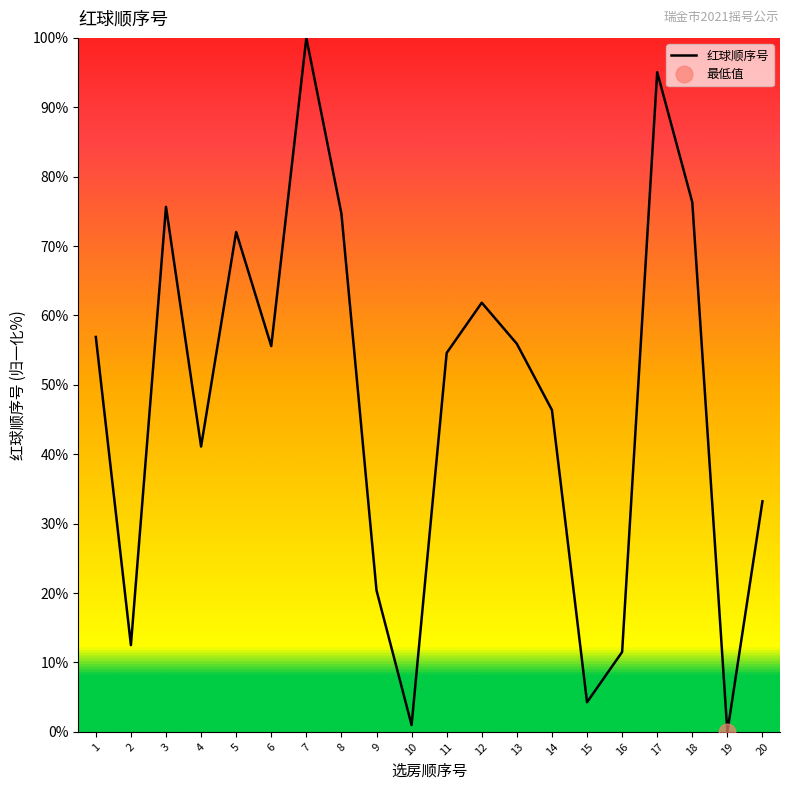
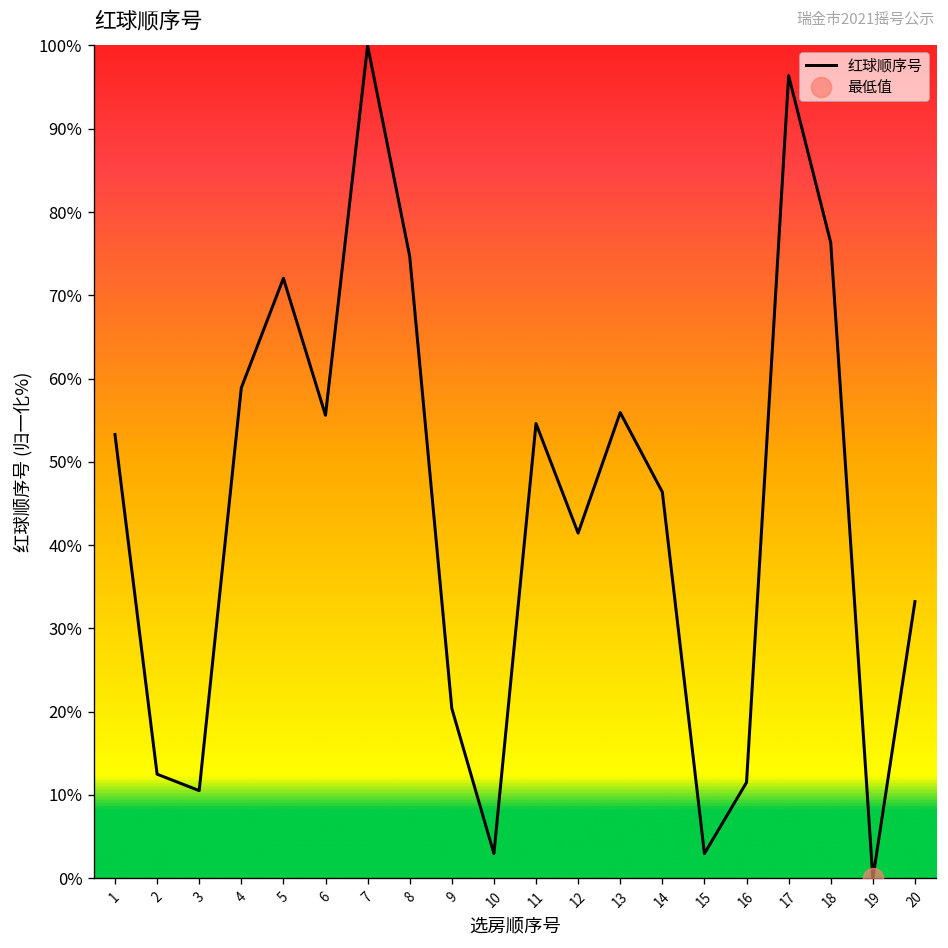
红球顺序号, 1: 57% -> 53%
红球顺序号, 3: 76% -> 11%
红球顺序号, 4: 41% -> 59%
红球顺序号, 10: 1% -> 3%
红球顺序号, 12: 62% -> 41%
红球顺序号, 15: 4% -> 3%
红球顺序号, 17: 95% -> 96%
